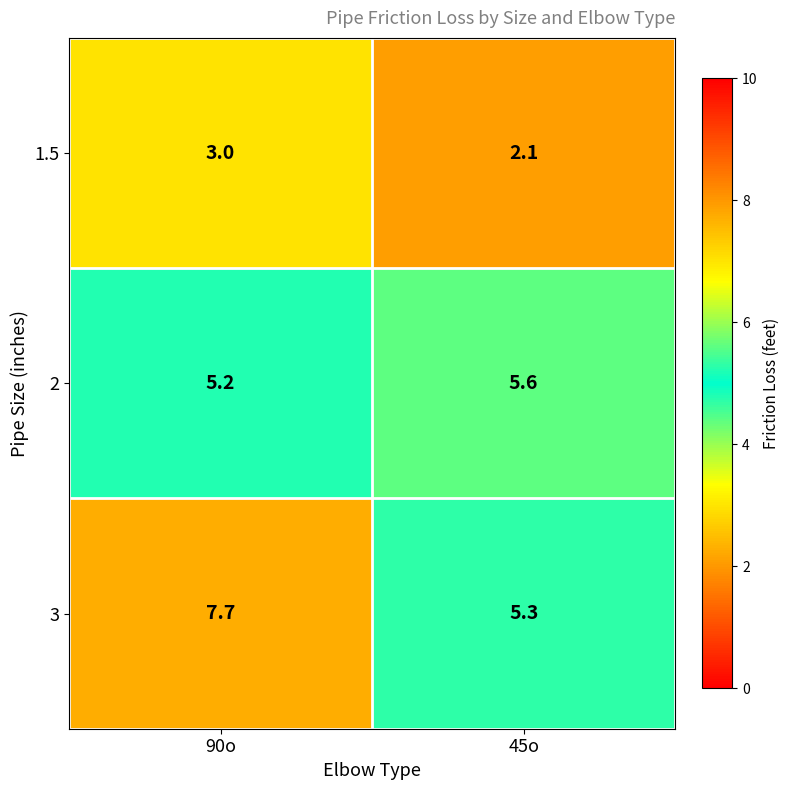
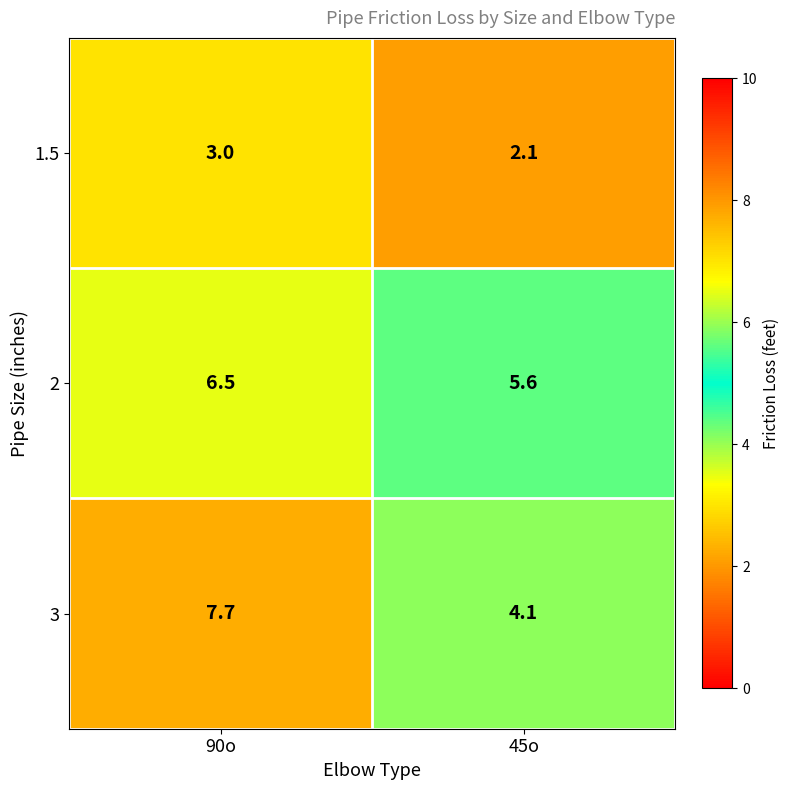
2, 90o: 5.2 -> 6.5
3, 45o: 5.3 -> 4.1
